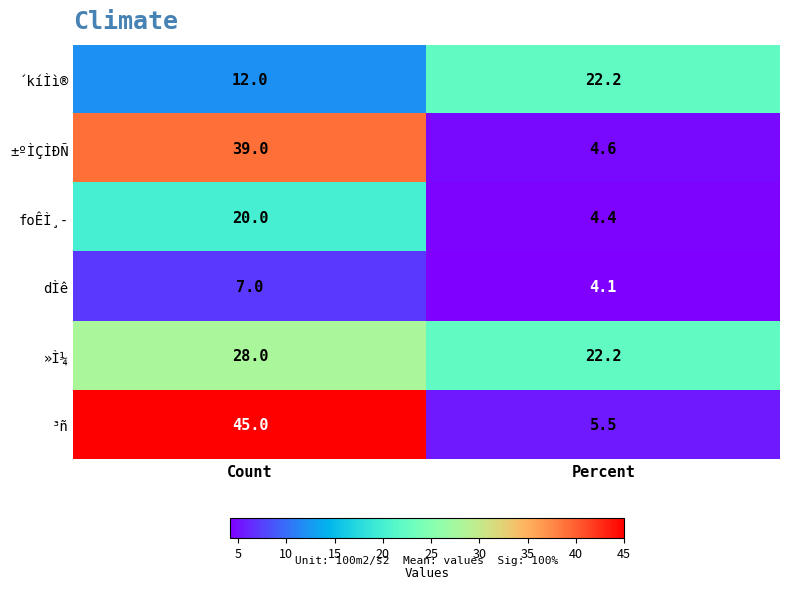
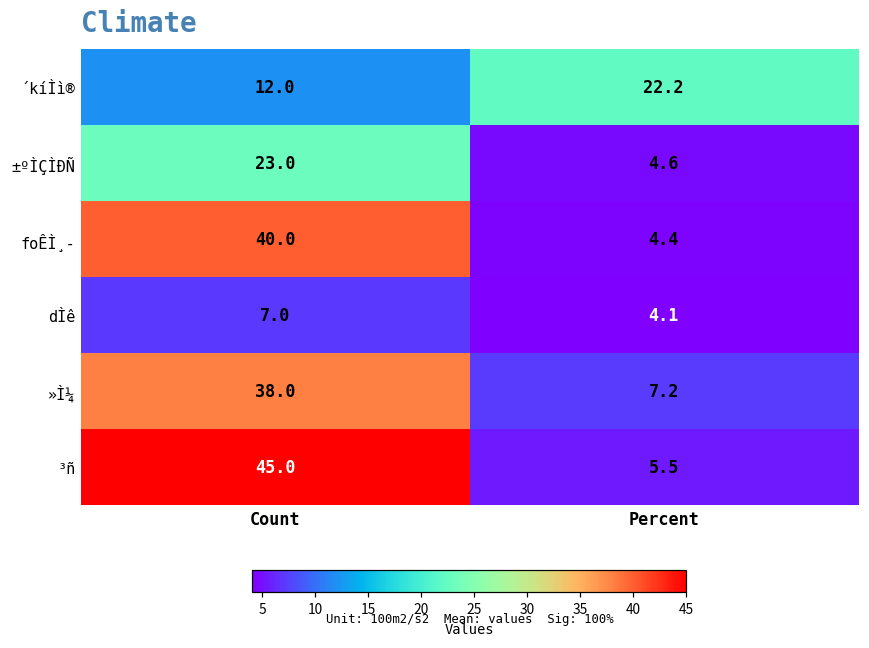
±ºÌÇÌÐÑ, Count: 39.0 -> 23.0
foÊÌ¸­, Count: 20.0 -> 40.0
»Ì¼, Count: 28.0 -> 38.0
»Ì¼, Percent: 22.2 -> 7.2
